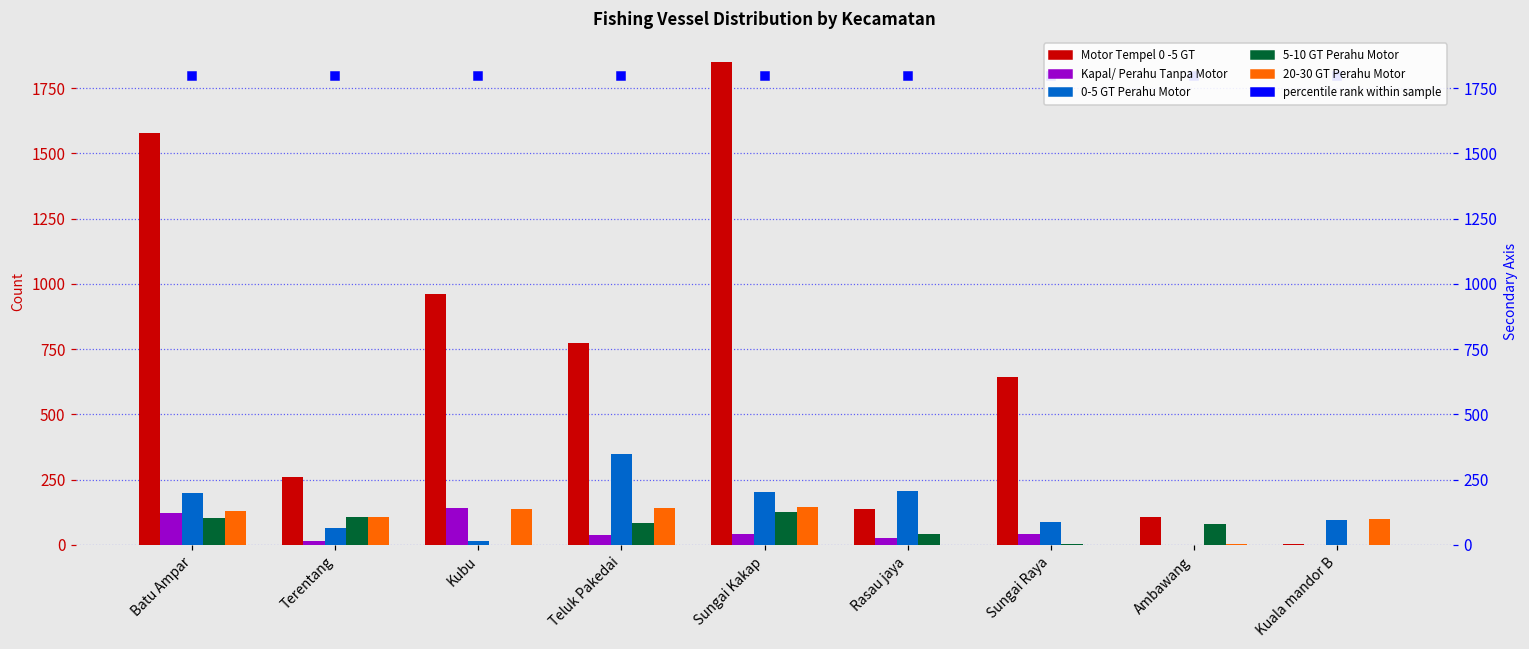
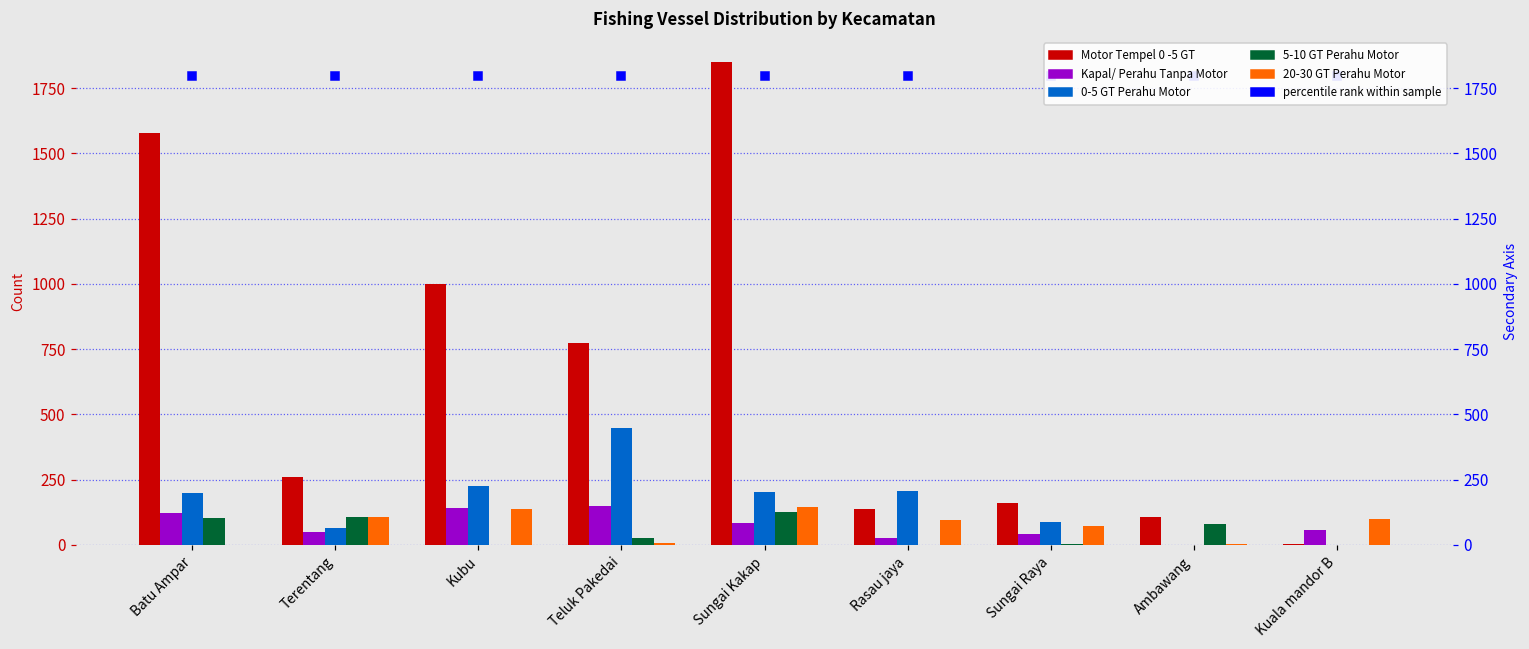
20-30 GT Perahu Motor, Batu Ampar: 130 -> 0
Kapal/ Perahu Tanpa Motor, Terentang: 20 -> 50
Motor Tempel 0 -5 GT, Kubu: 960 -> 1000
0-5 GT Perahu Motor, Kubu: 20 -> 230
Kapal/ Perahu Tanpa Motor, Teluk Pakedai: 40 -> 150
0-5 GT Perahu Motor, Teluk Pakedai: 350 -> 450
5-10 GT Perahu Motor, Teluk Pakedai: 90 -> 30
20-30 GT Perahu Motor, Teluk Pakedai: 140 -> 10
Kapal/ Perahu Tanpa Motor, Sungai Kakap: 40 -> 80
5-10 GT Perahu Motor, Rasau jaya: 40 -> 0
20-30 GT Perahu Motor, Rasau jaya: 0 -> 90
Motor Tempel 0 -5 GT, Sungai Raya: 640 -> 160
20-30 GT Perahu Motor, Sungai Raya: 0 -> 70
Kapal/ Perahu Tanpa Motor, Kuala mandor B: 0 -> 60
0-5 GT Perahu Motor, Kuala mandor B: 90 -> 0
